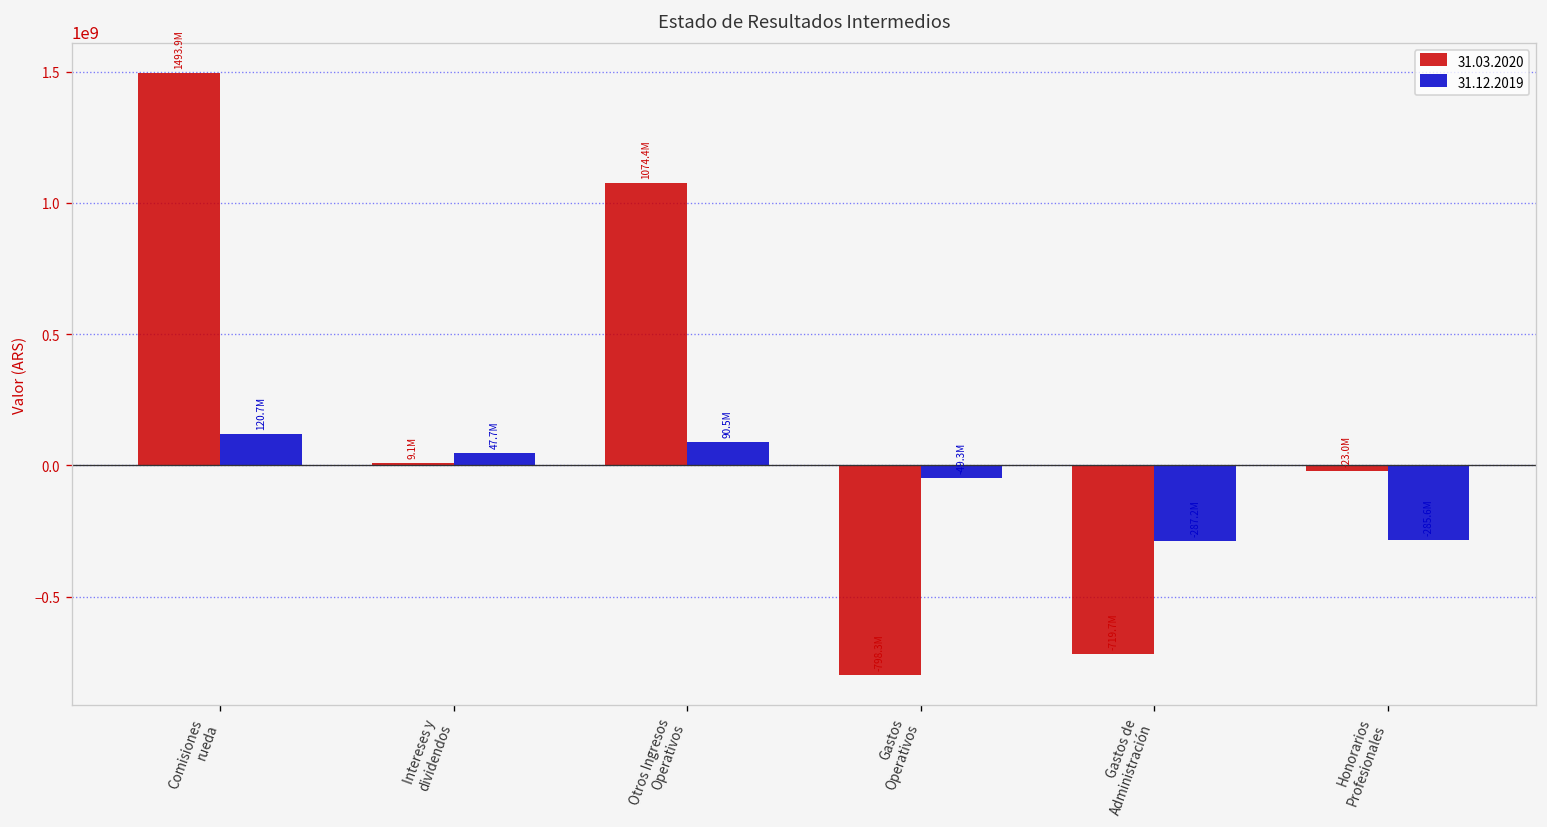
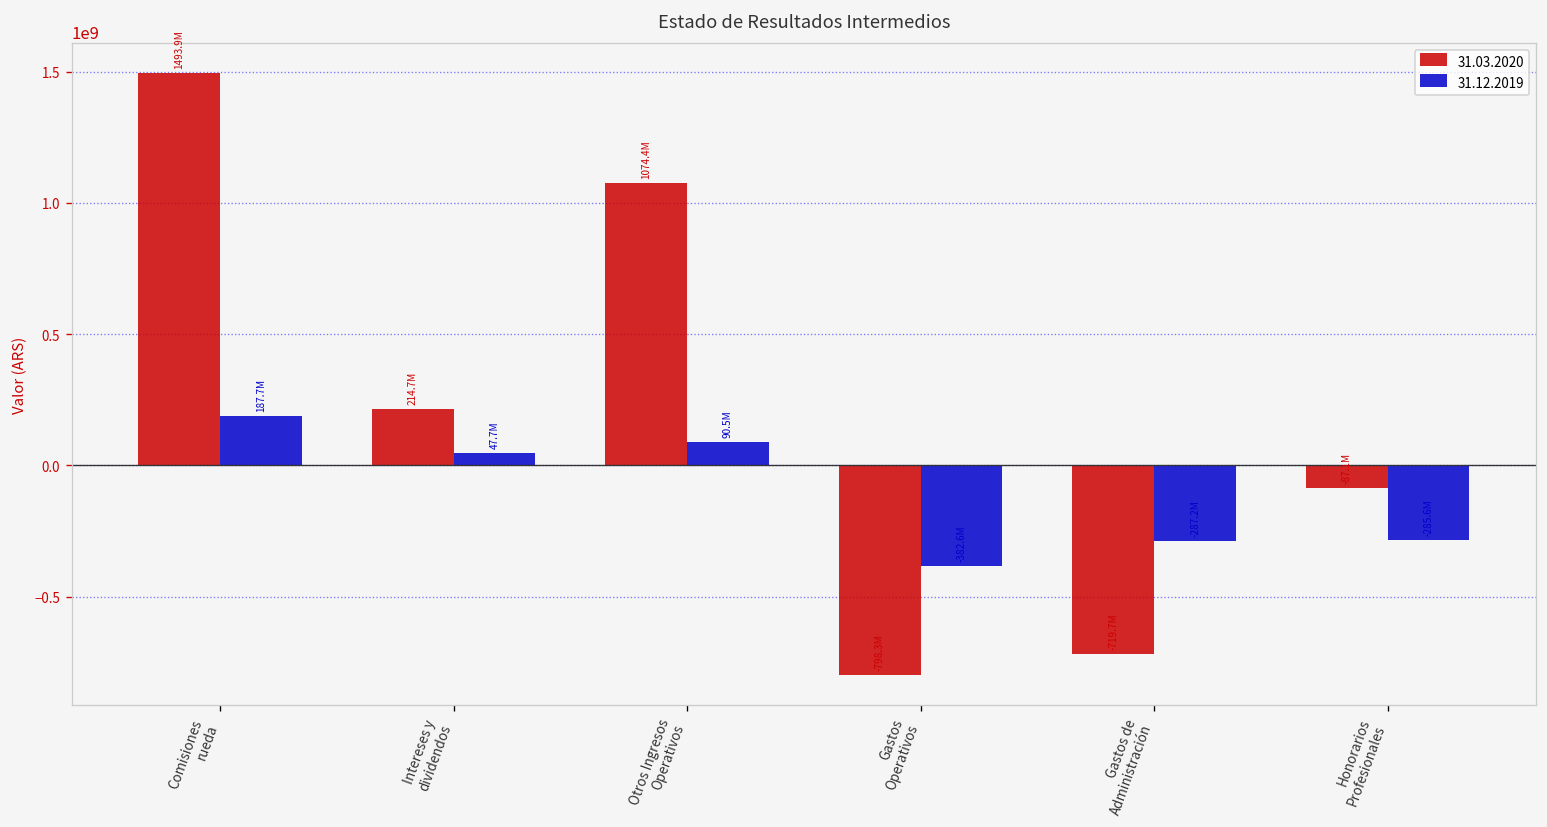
31.12.2019, Comisiones rueda: 120.7M -> 187.7M
31.03.2020, Intereses y dividendos: 9.1M -> 214.7M
31.12.2019, Gastos Operativos: -50000000 -> -380000000
31.03.2020, Honorarios Profesionales: -23.0M -> -87.1M
